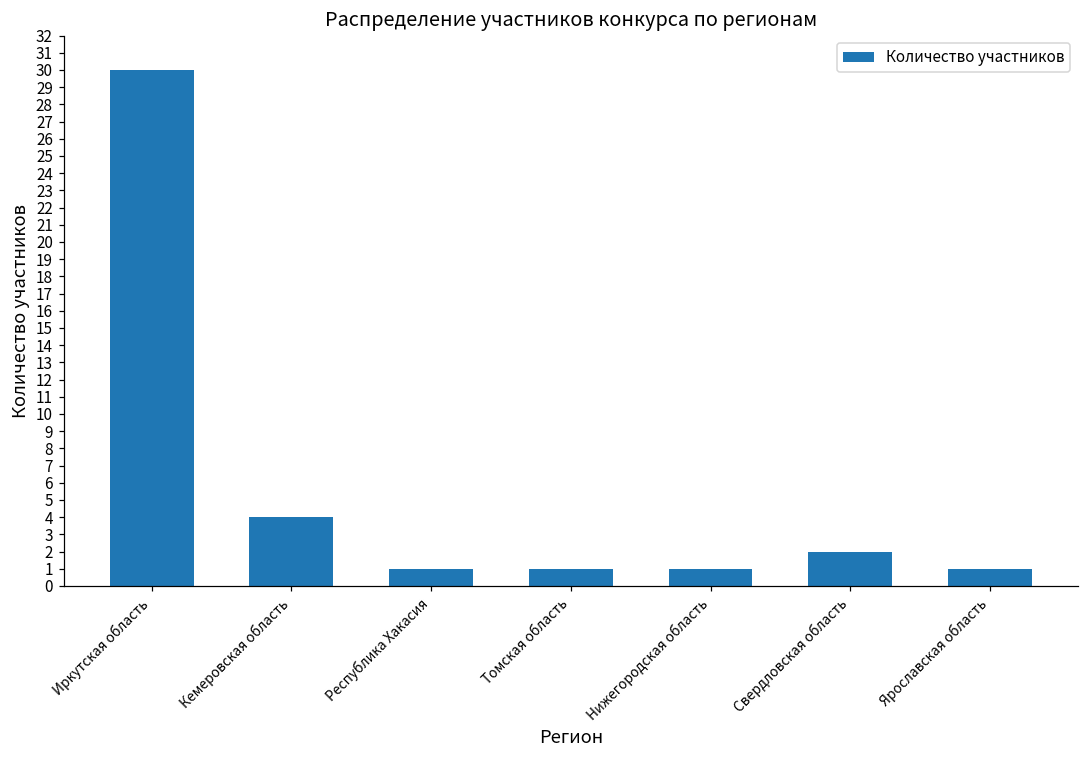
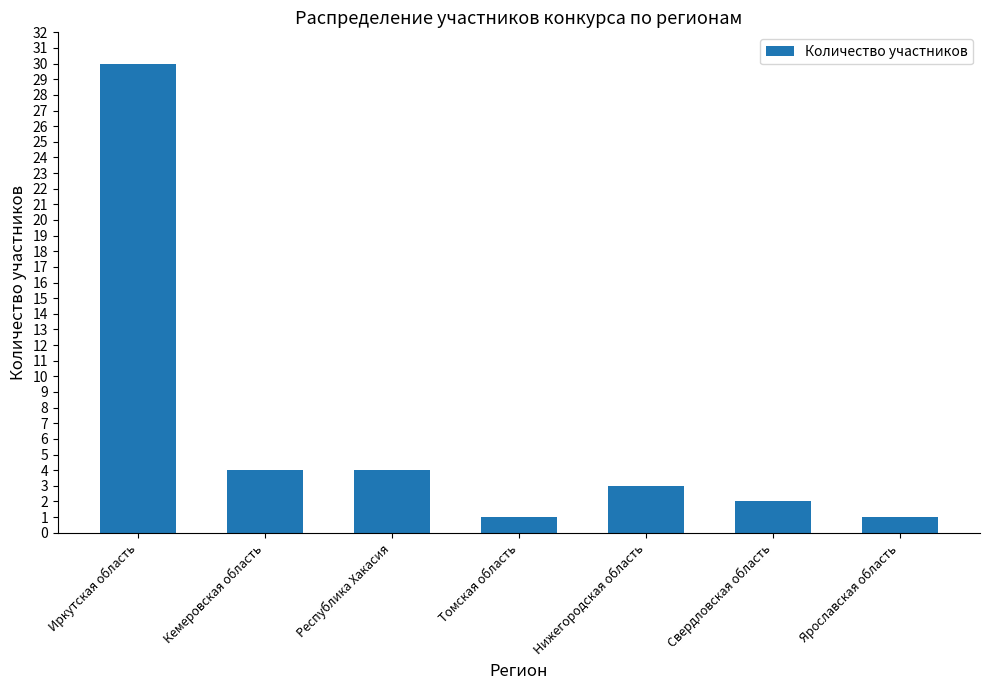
Республика Хакасия: 1 -> 4
Нижегородская область: 1 -> 3
